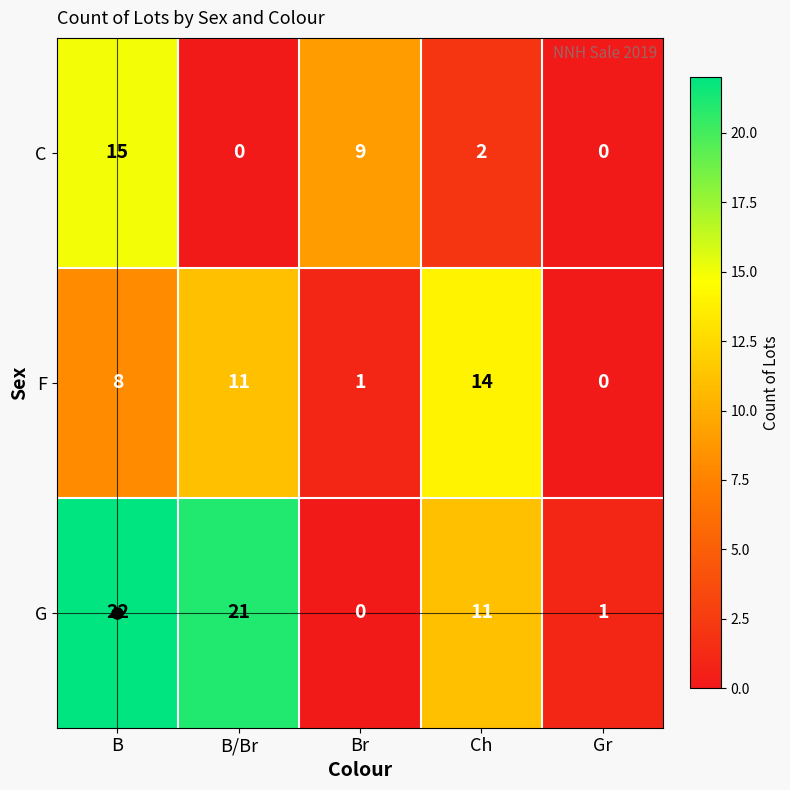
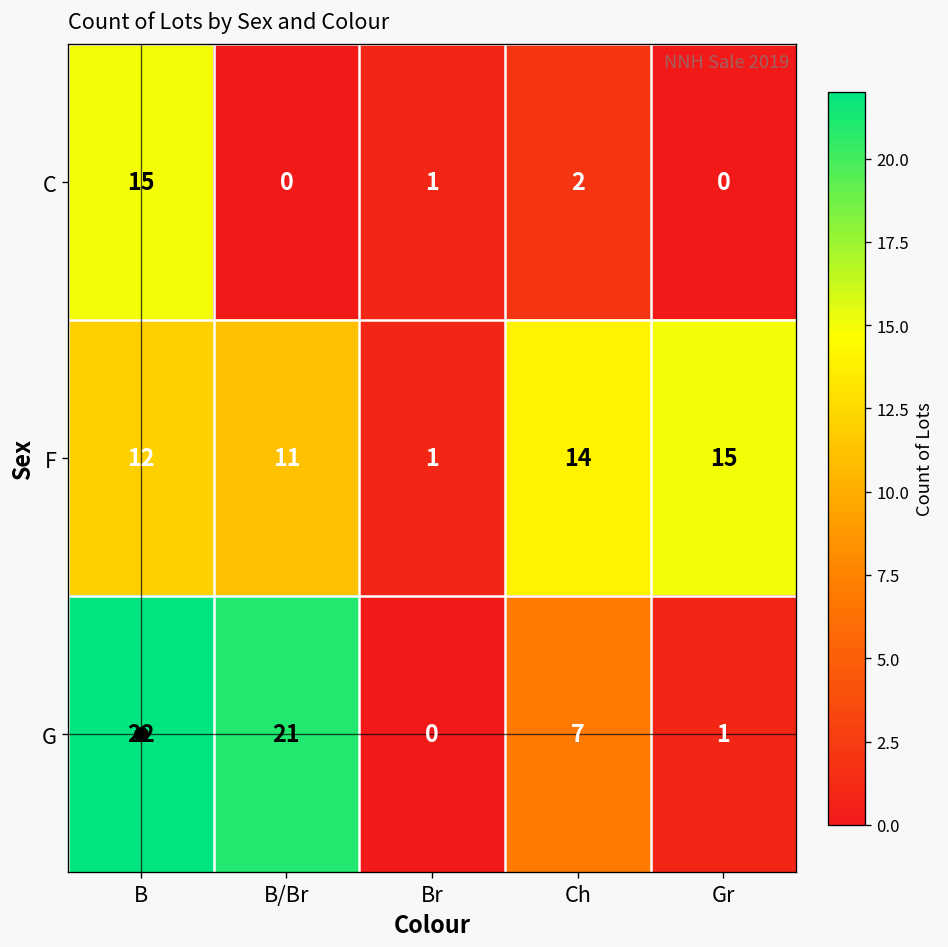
C, Br: 9 -> 1
F, B: 8 -> 12
F, Gr: 0 -> 15
G, Ch: 11 -> 7
